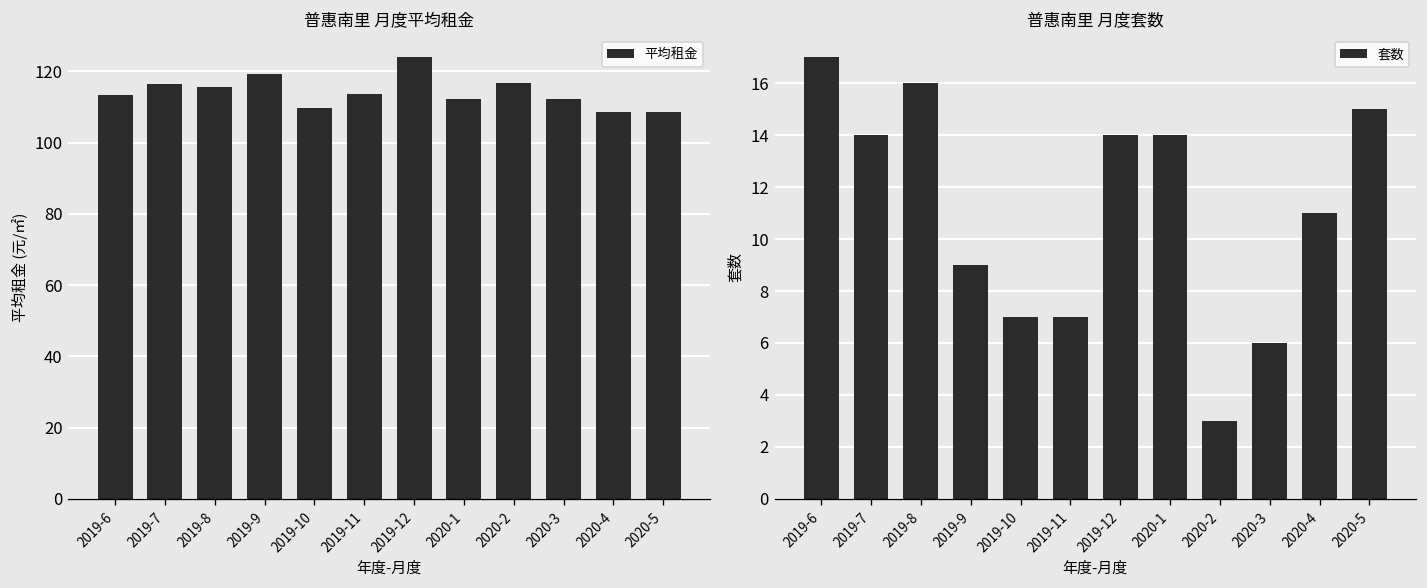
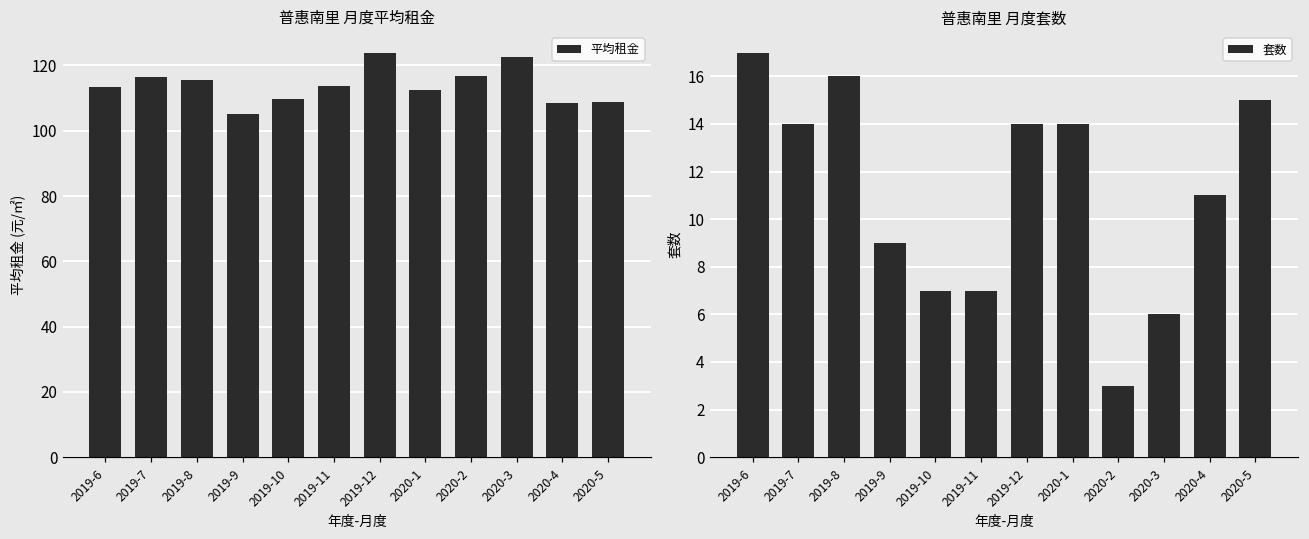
普惠南里 月度平均租金, 2019-9: 119 -> 105
普惠南里 月度平均租金, 2020-3: 112 -> 123
